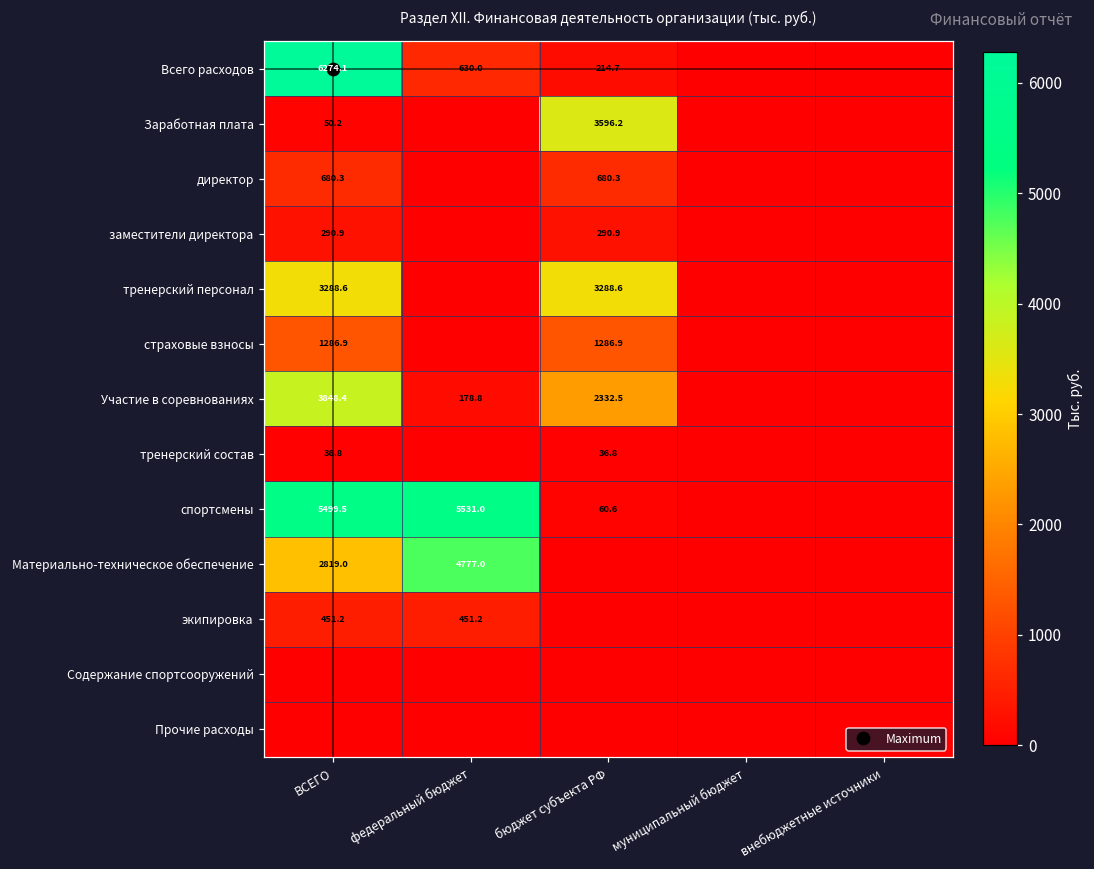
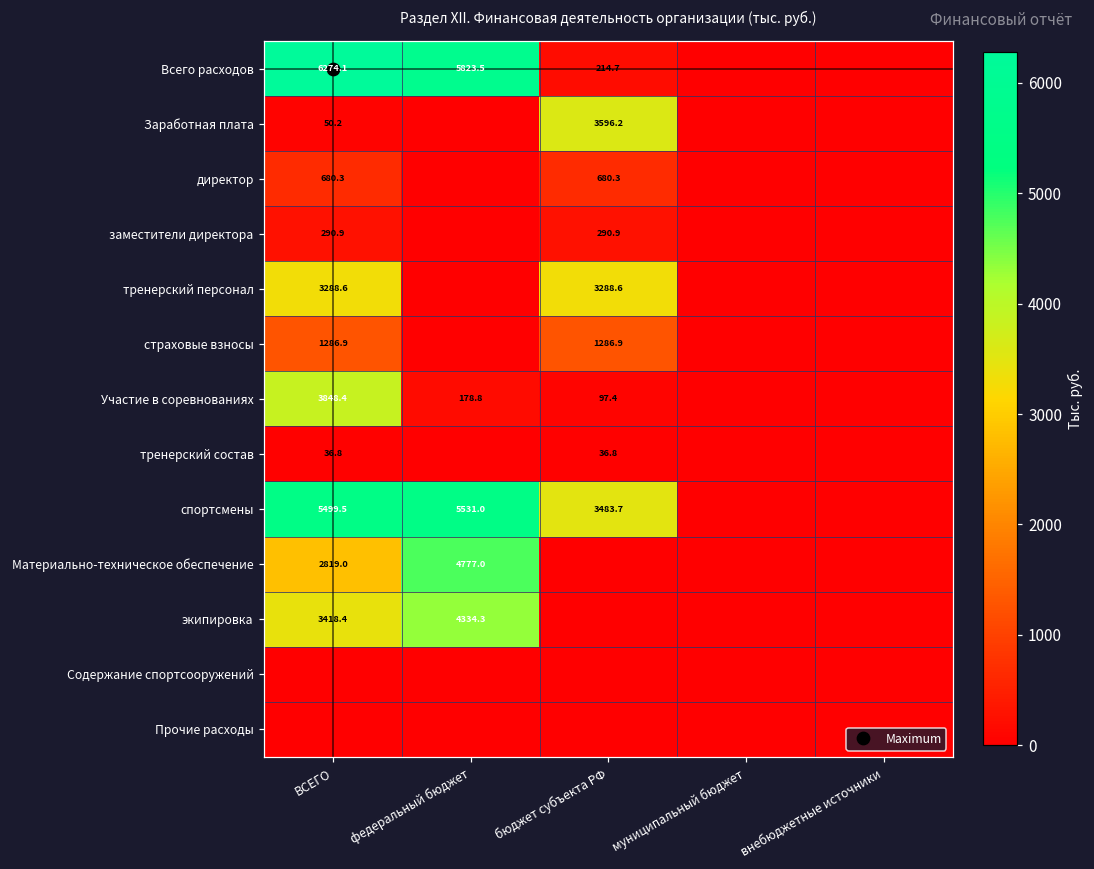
Всего расходов, федеральный бюджет: 630.0 -> 5823.5
Участие в соревнованиях, бюджет субъекта РФ: 2332.5 -> 97.4
спортсмены, бюджет субъекта РФ: 60.6 -> 3483.7
экипировка, ВСЕГО: 451.2 -> 3418.4
экипировка, федеральный бюджет: 451.2 -> 4334.3
